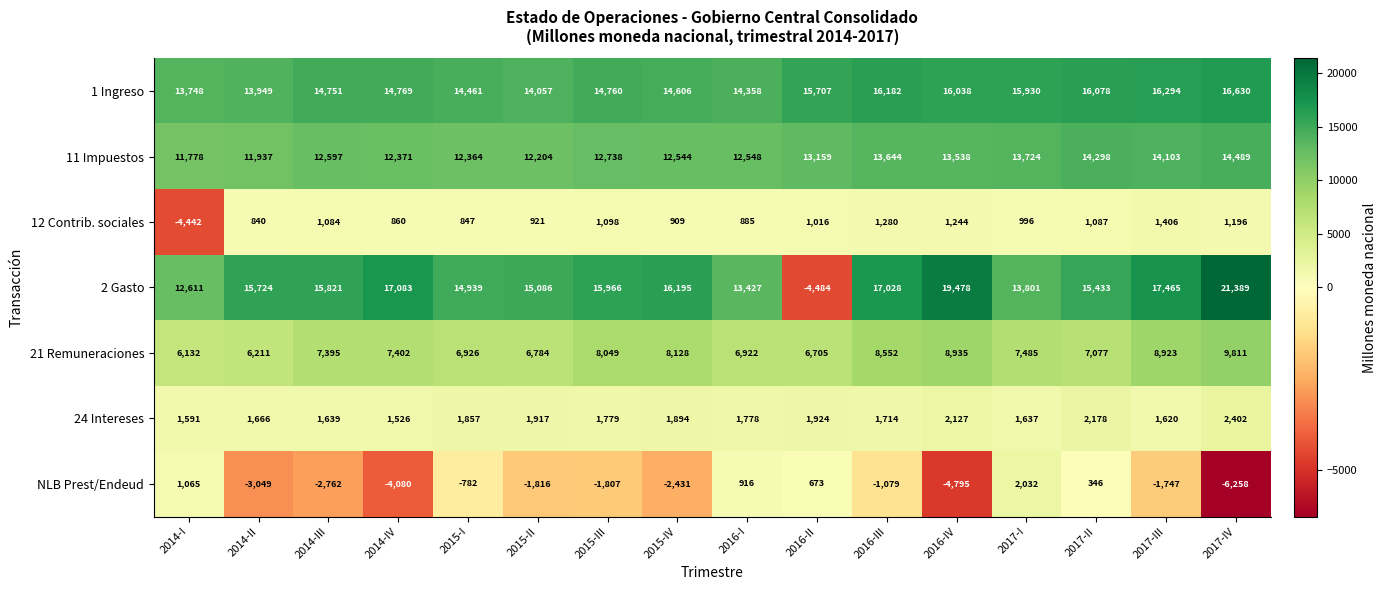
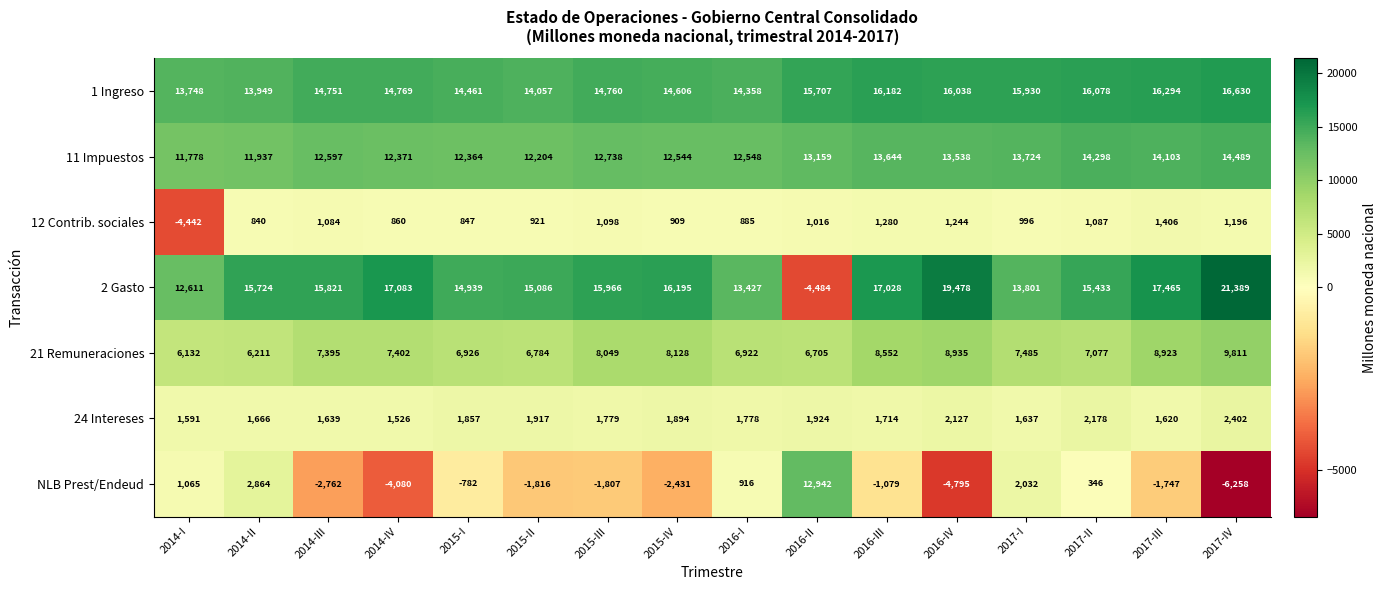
NLB Prest/Endeud, 2014-II: -3,049 -> 2,864
NLB Prest/Endeud, 2016-II: 673 -> 12,942
